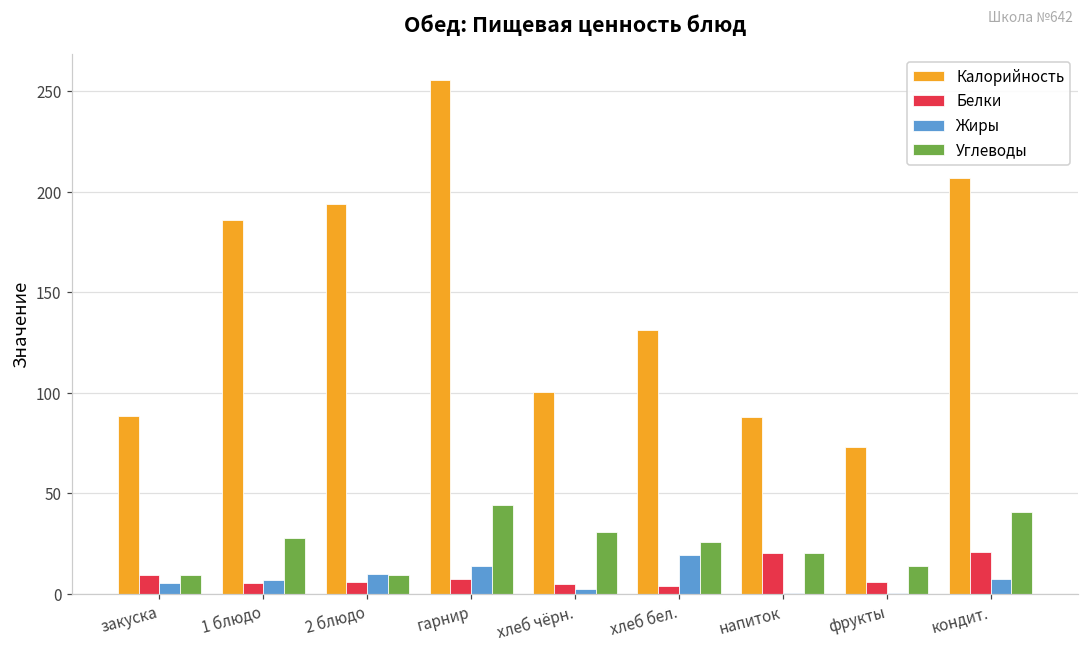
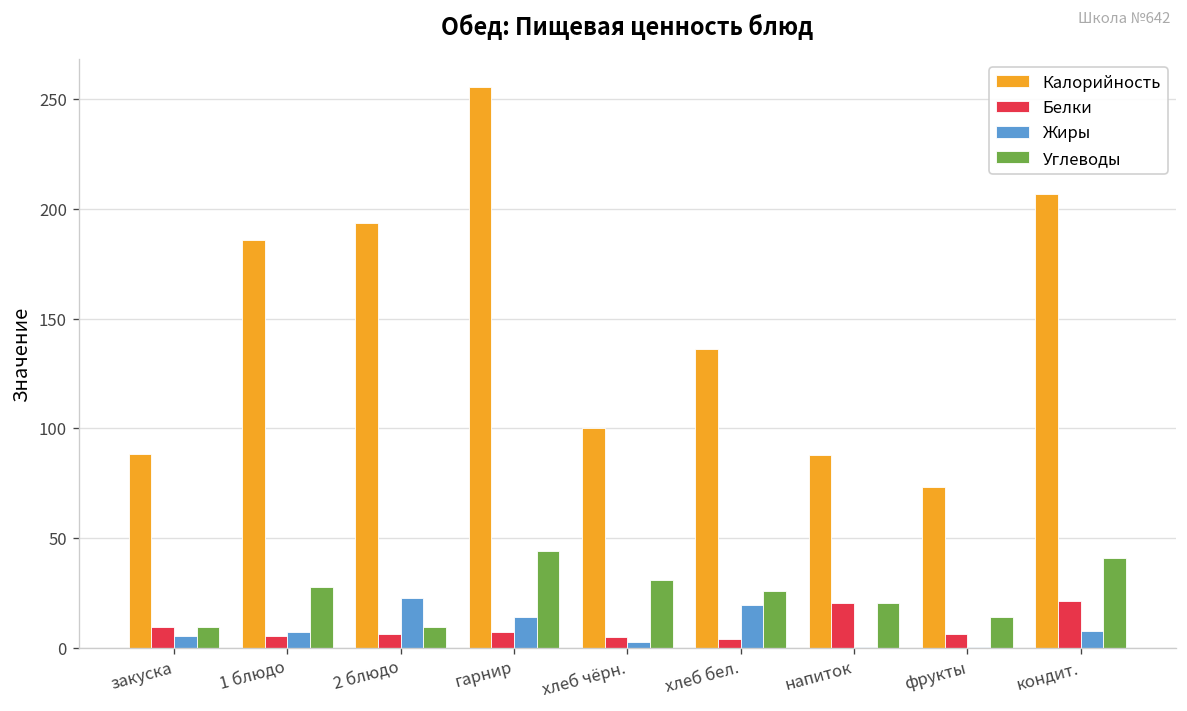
Жиры, 2 блюдо: 10 -> 22
Калорийность, хлеб бел.: 131 -> 136
